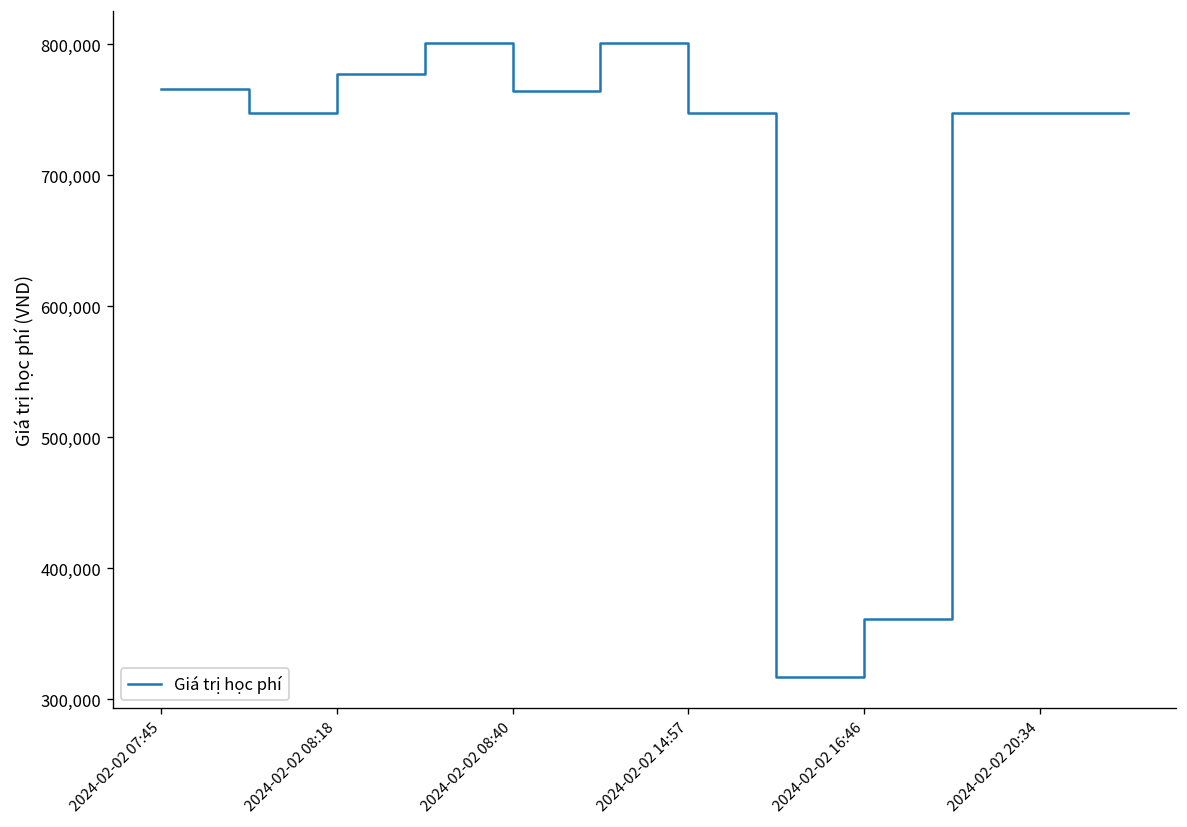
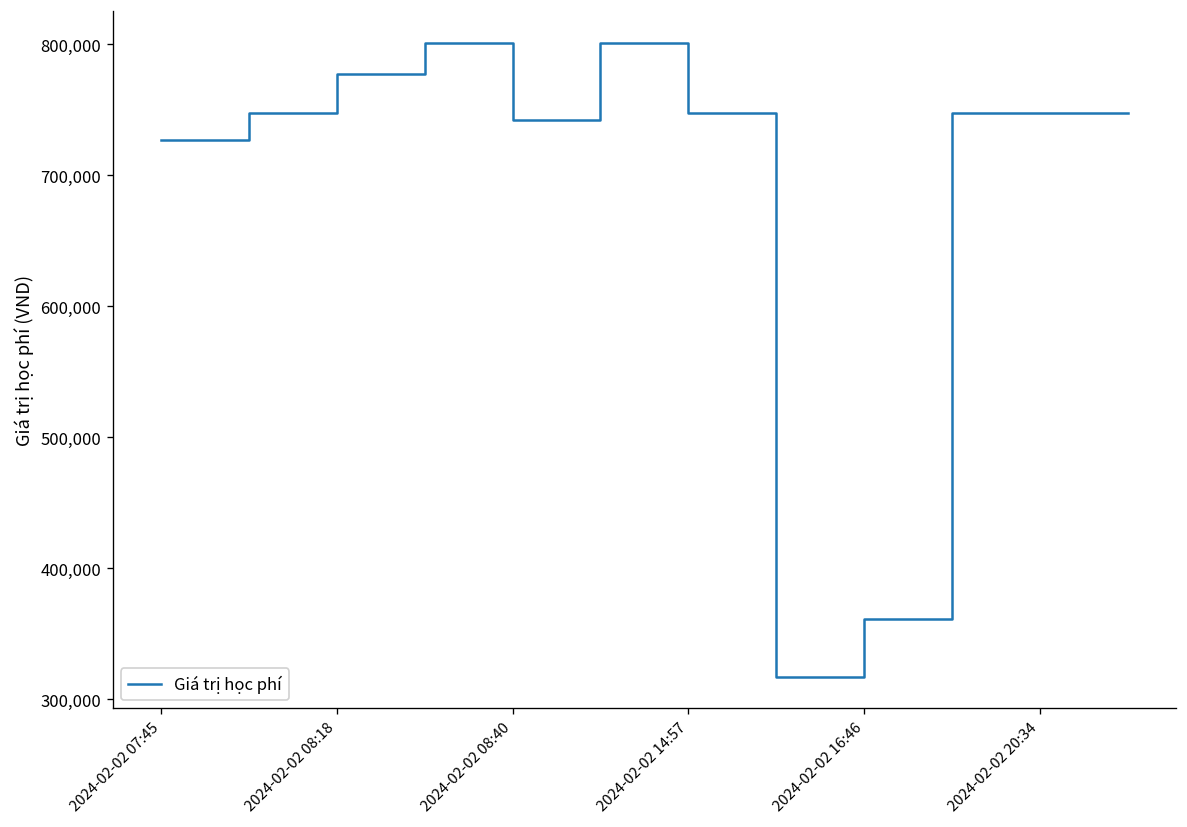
2024-02-02 07:45: 766,000 -> 727,000
2024-02-02 08:40: 764,000 -> 742,000
